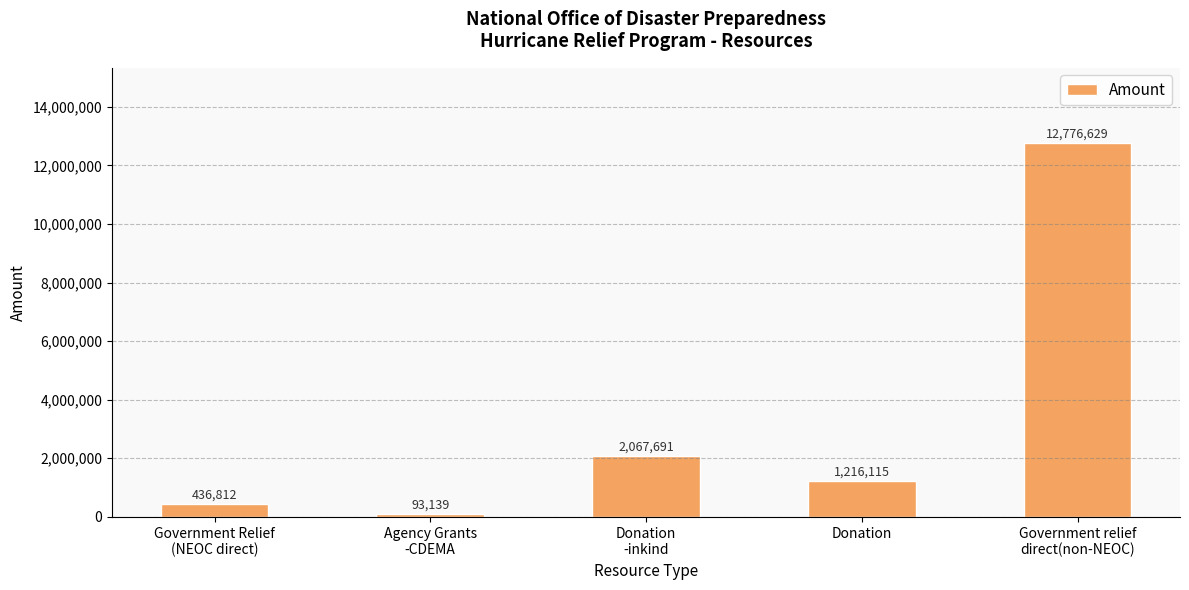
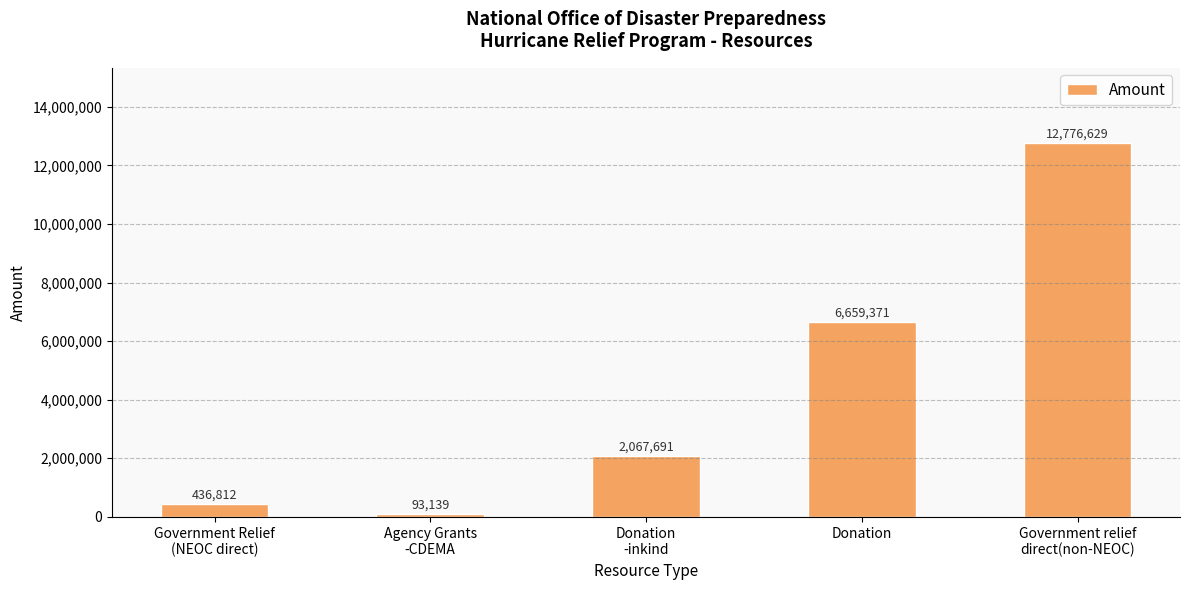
Donation: 1,216,115 -> 6,659,371
